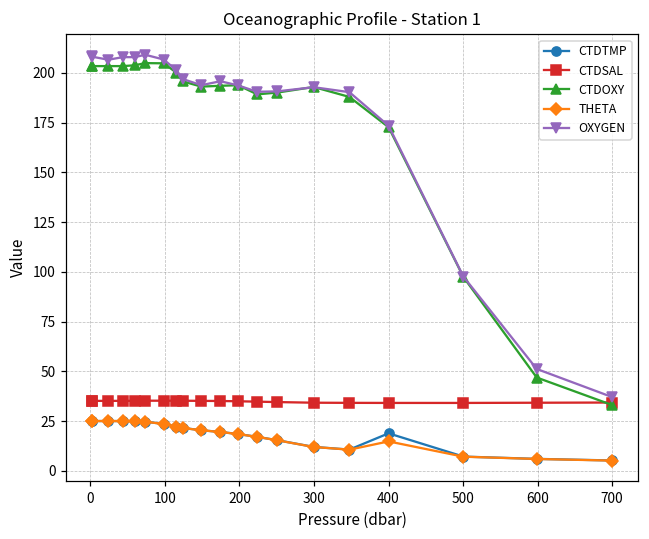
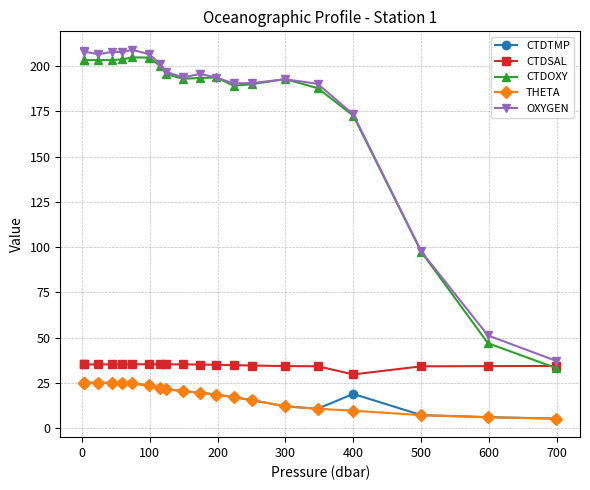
CTDSAL, 400: 34 -> 30
THETA, 400: 15 -> 10
